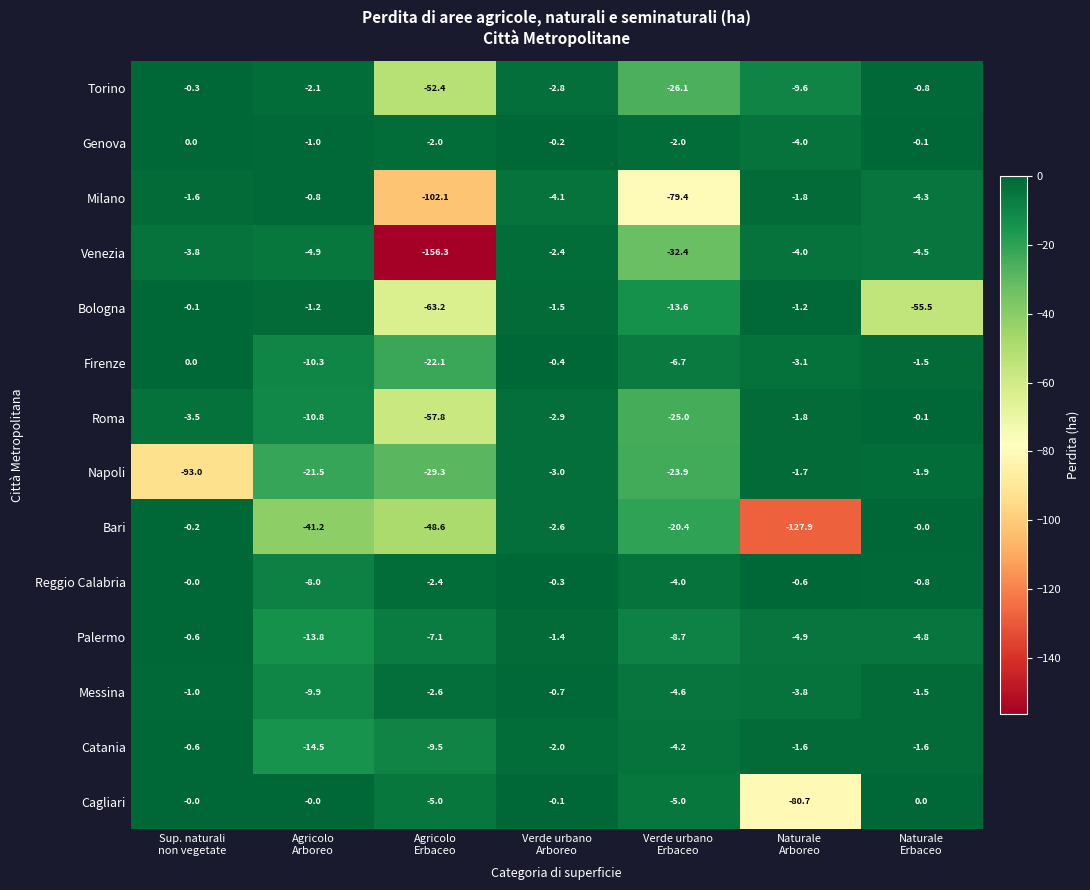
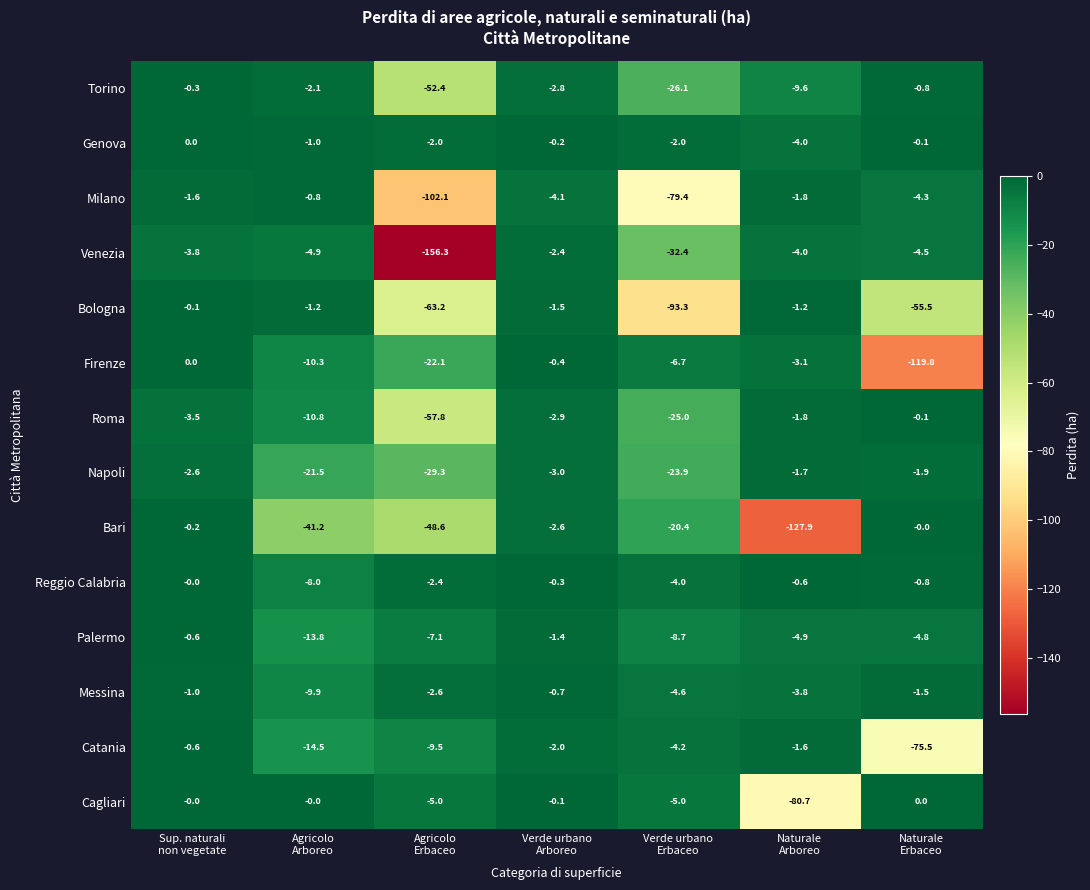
Bologna, Verde urbano Erbaceo: -13.6 -> -93.3
Firenze, Naturale Erbaceo: -1.5 -> -119.8
Napoli, Sup. naturali non vegetate: -93.0 -> -2.6
Catania, Naturale Erbaceo: -1.6 -> -75.5
